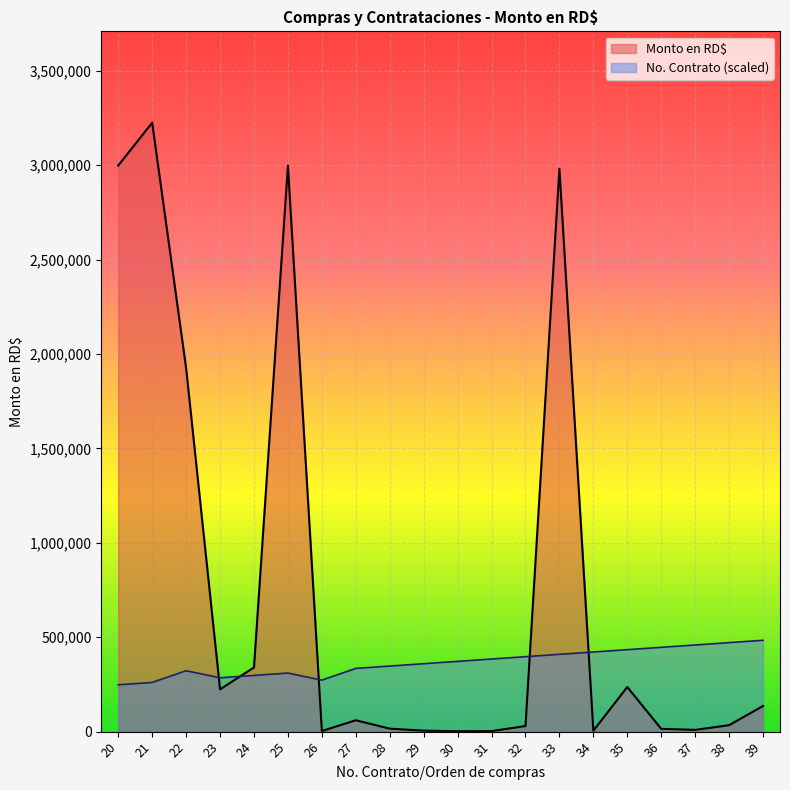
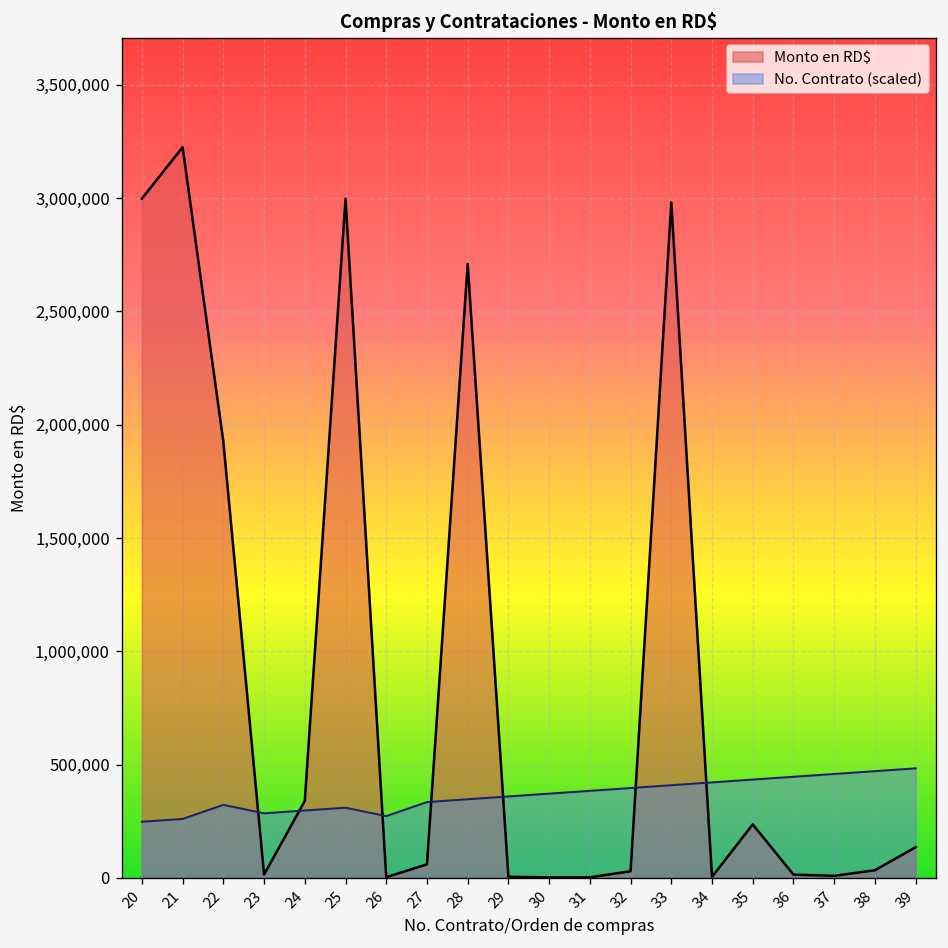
Monto en RD$, 23: 220,000 -> 10,000
Monto en RD$, 28: 20,000 -> 2,710,000
